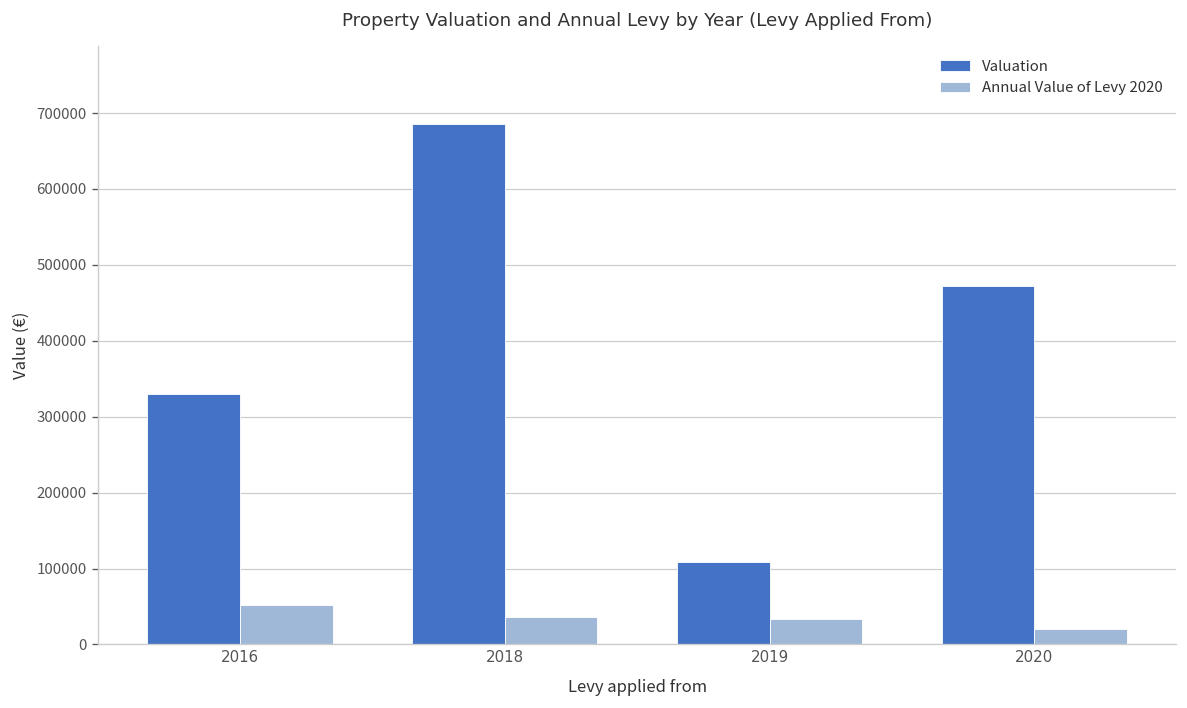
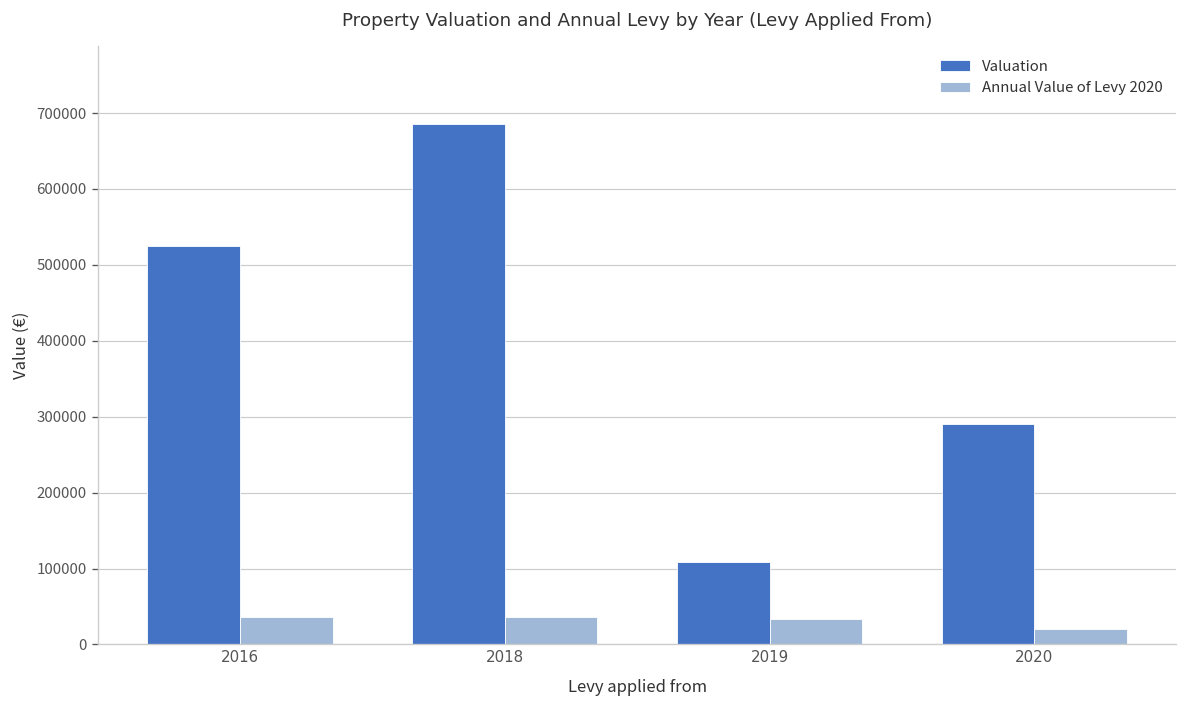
Valuation, 2016: 330000 -> 530000
Annual Value of Levy 2020, 2016: 50000 -> 40000
Valuation, 2020: 470000 -> 290000
